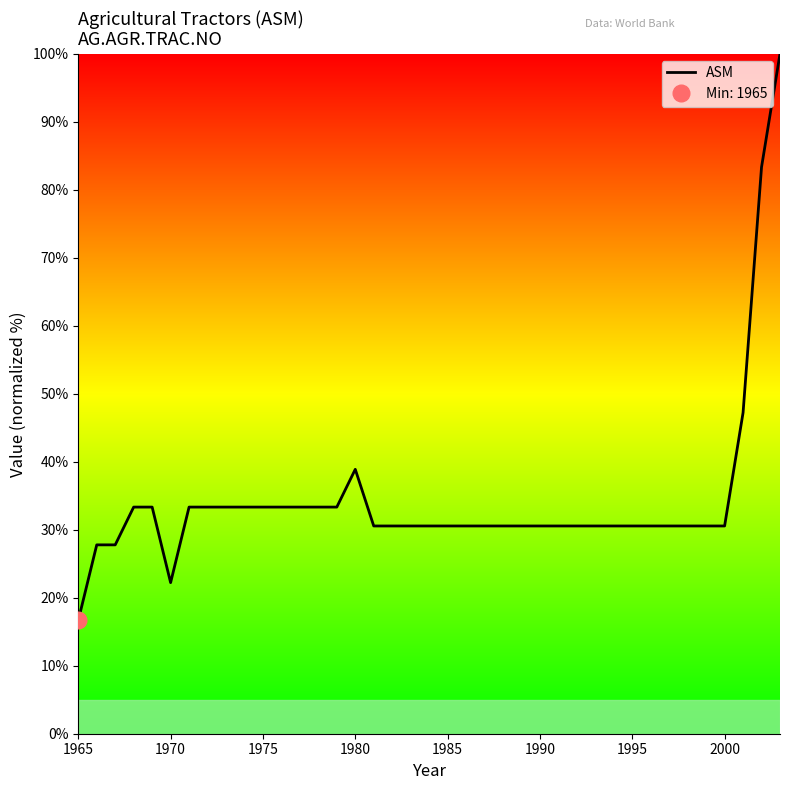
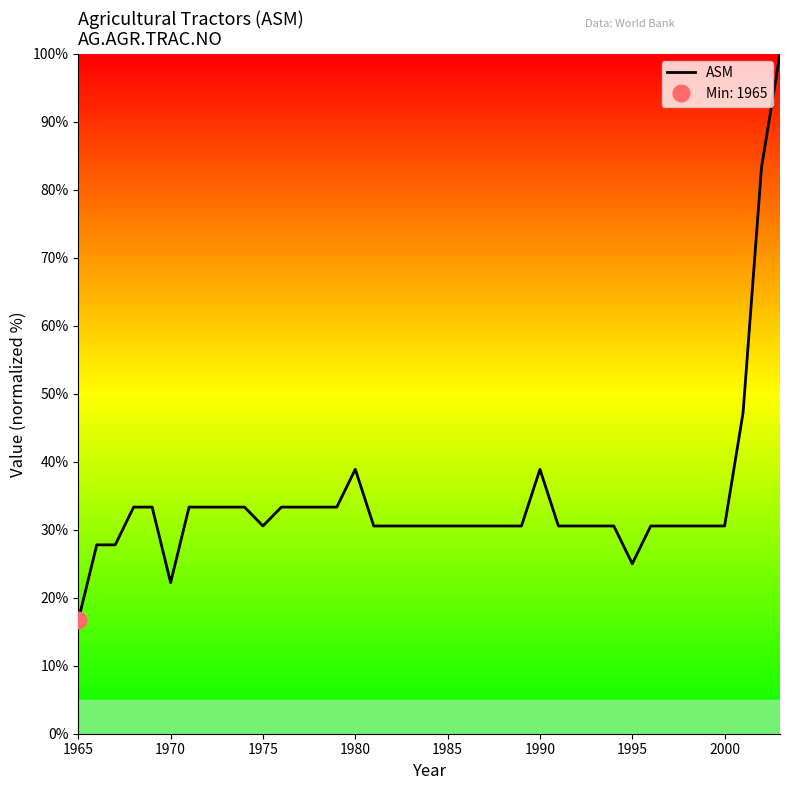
ASM, 1975: 33% -> 31%
ASM, 1990: 31% -> 39%
ASM, 1995: 31% -> 25%
